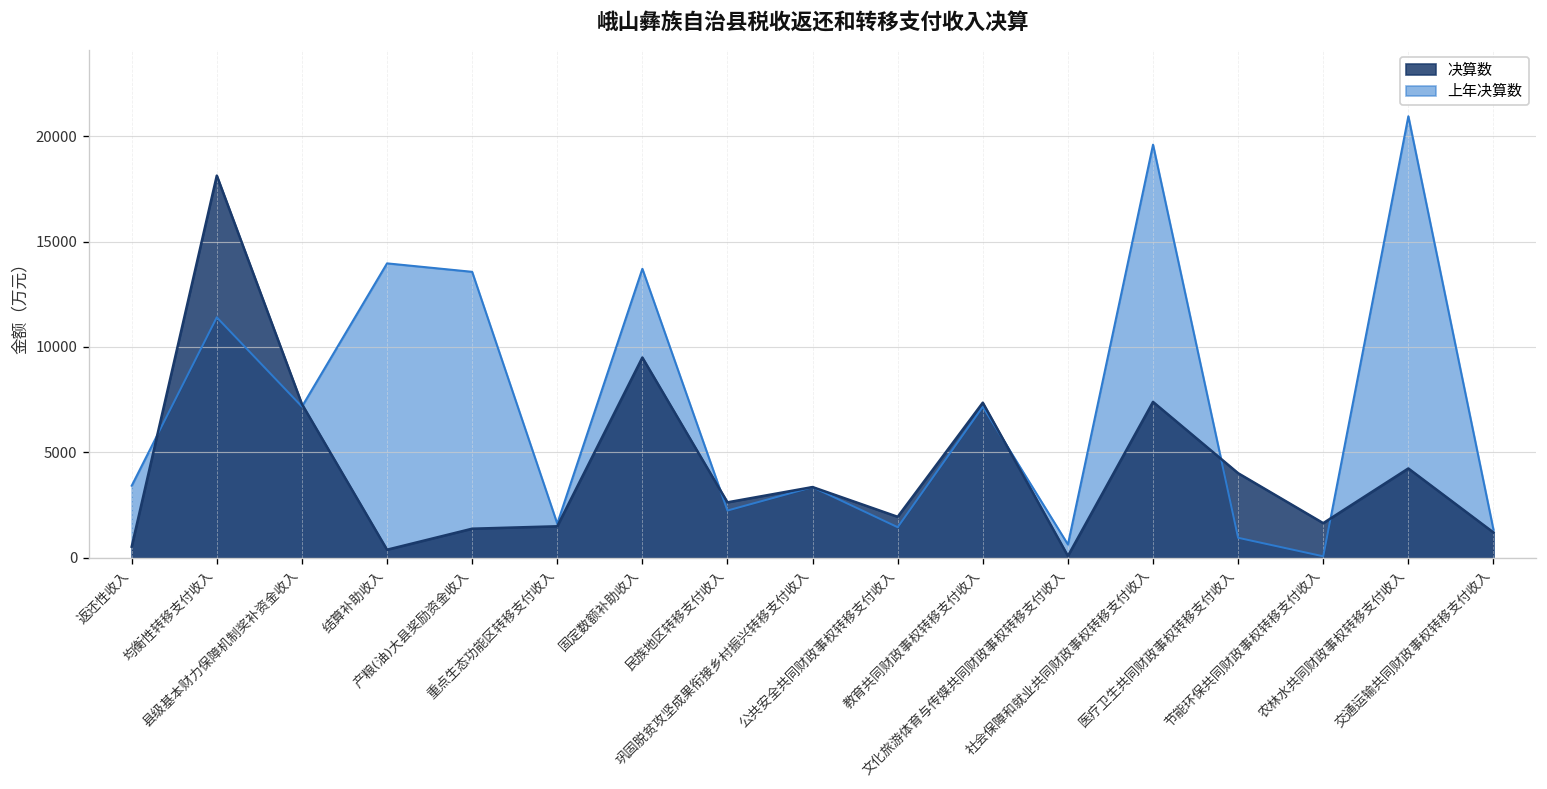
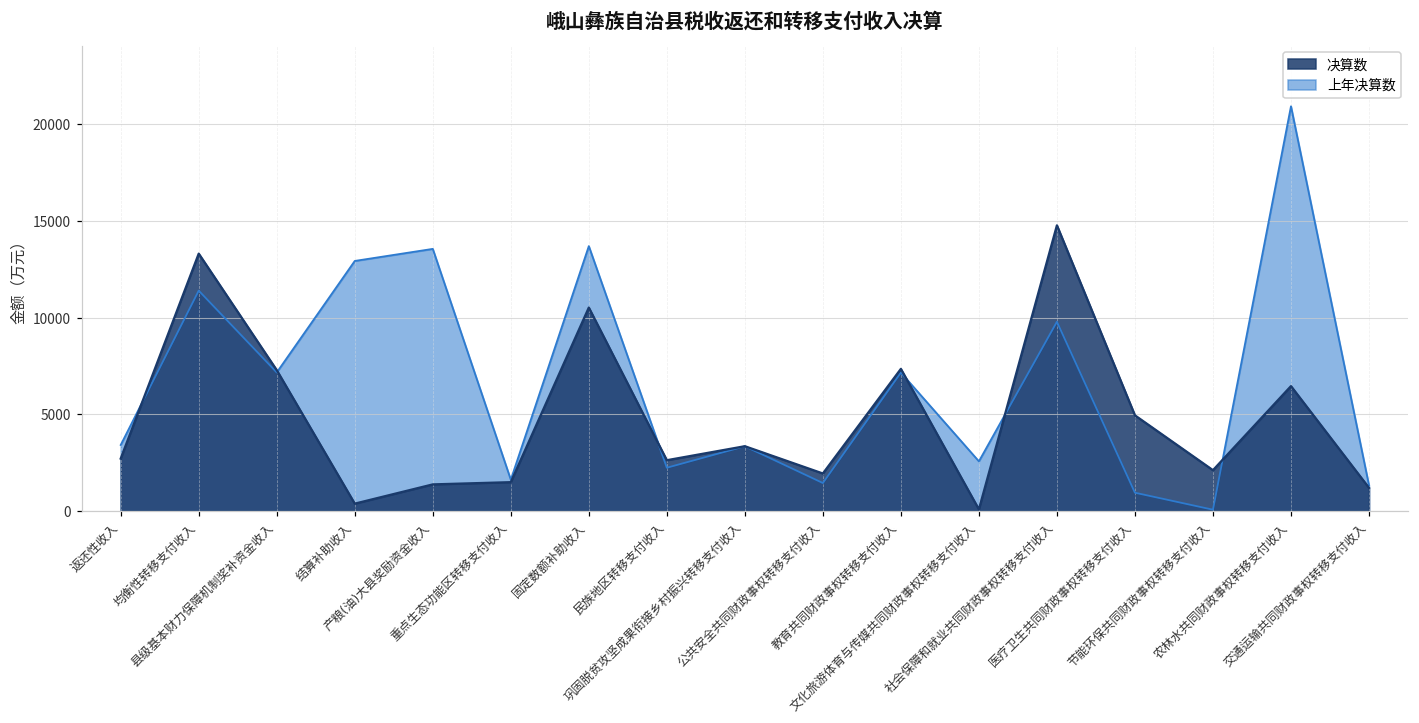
决算数, 返还性收入: 500 -> 2700
决算数, 均衡性转移支付收入: 18100 -> 13300
上年决算数, 结算补助收入: 14000 -> 12900
决算数, 固定数额补助收入: 9500 -> 10500
上年决算数, 文化旅游体育与传媒共同财政事权转移支付收入: 600 -> 2600
上年决算数, 社会保障和就业共同财政事权转移支付收入: 19600 -> 9800
决算数, 社会保障和就业共同财政事权转移支付收入: 7400 -> 14800
决算数, 医疗卫生共同财政事权转移支付收入: 4000 -> 5000
决算数, 节能环保共同财政事权转移支付收入: 1600 -> 2100
决算数, 农林水共同财政事权转移支付收入: 4200 -> 6500
